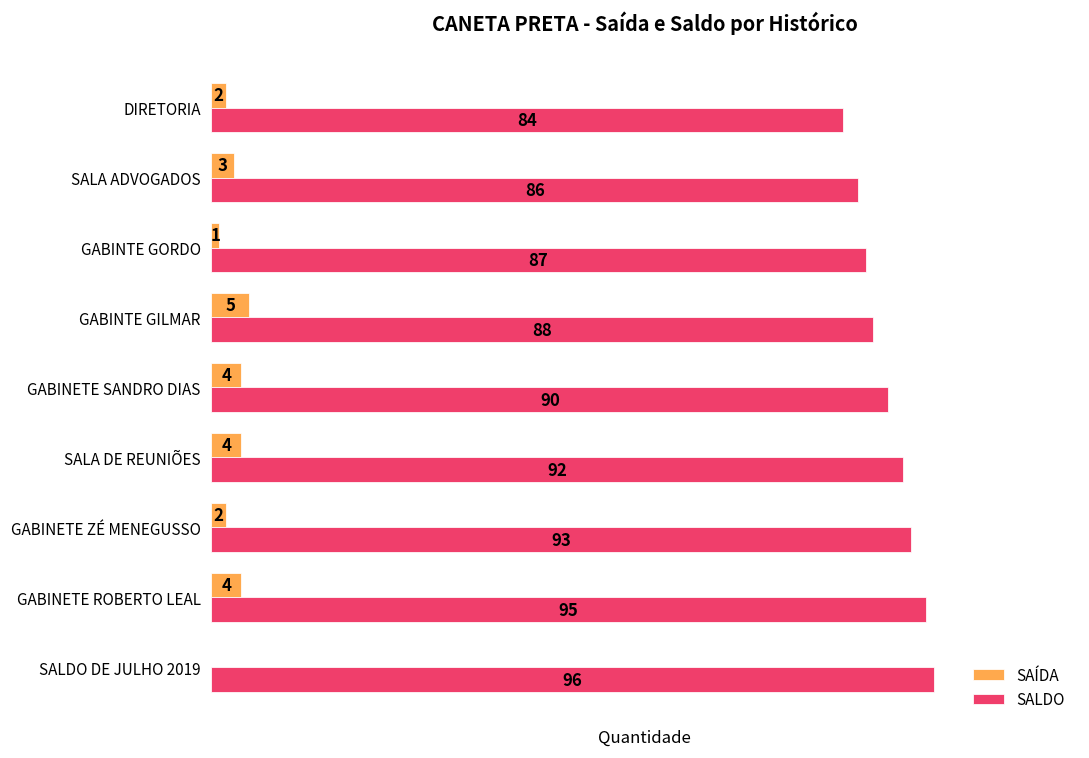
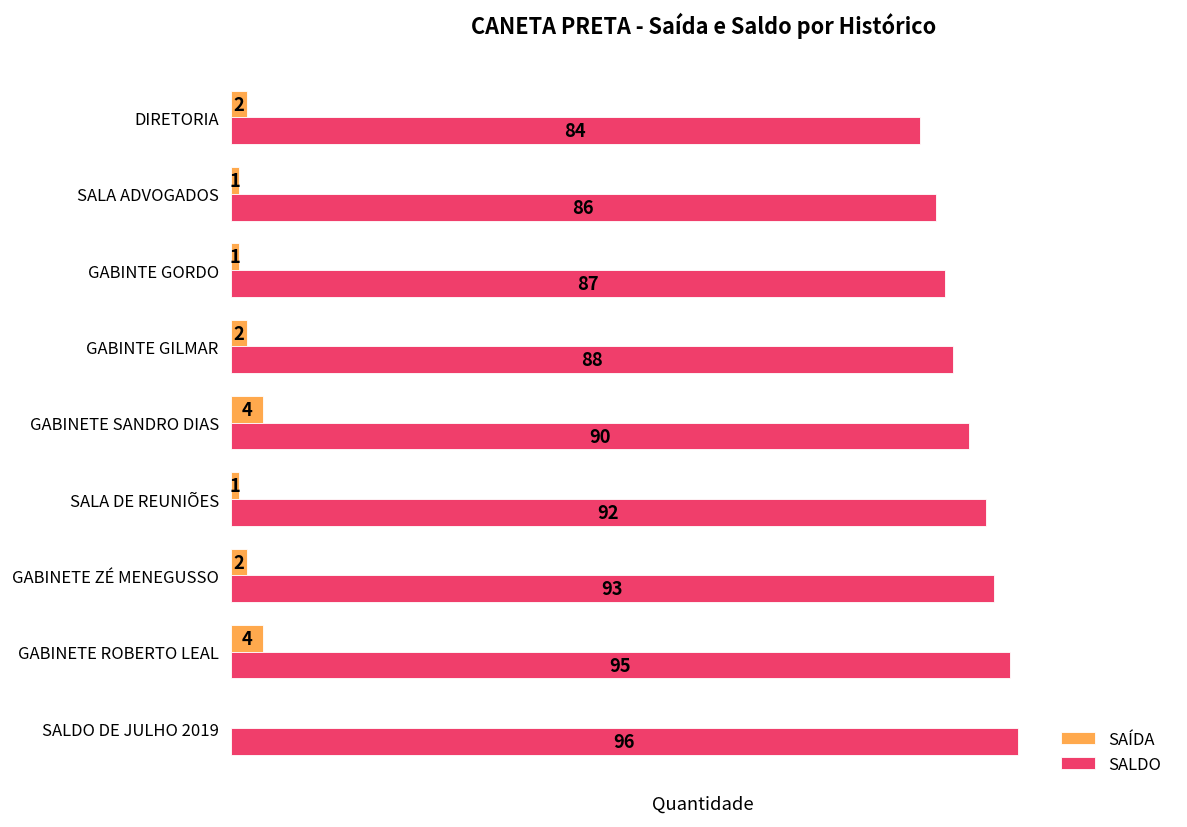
SAÍDA, SALA ADVOGADOS: 3 -> 1
SAÍDA, GABINTE GILMAR: 5 -> 2
SAÍDA, SALA DE REUNIÕES: 4 -> 1
